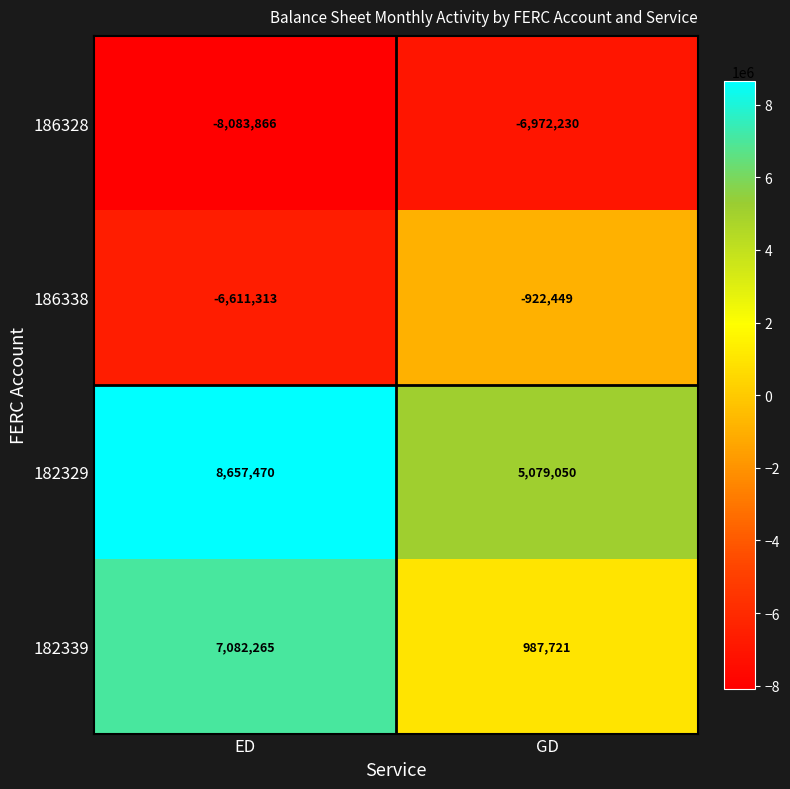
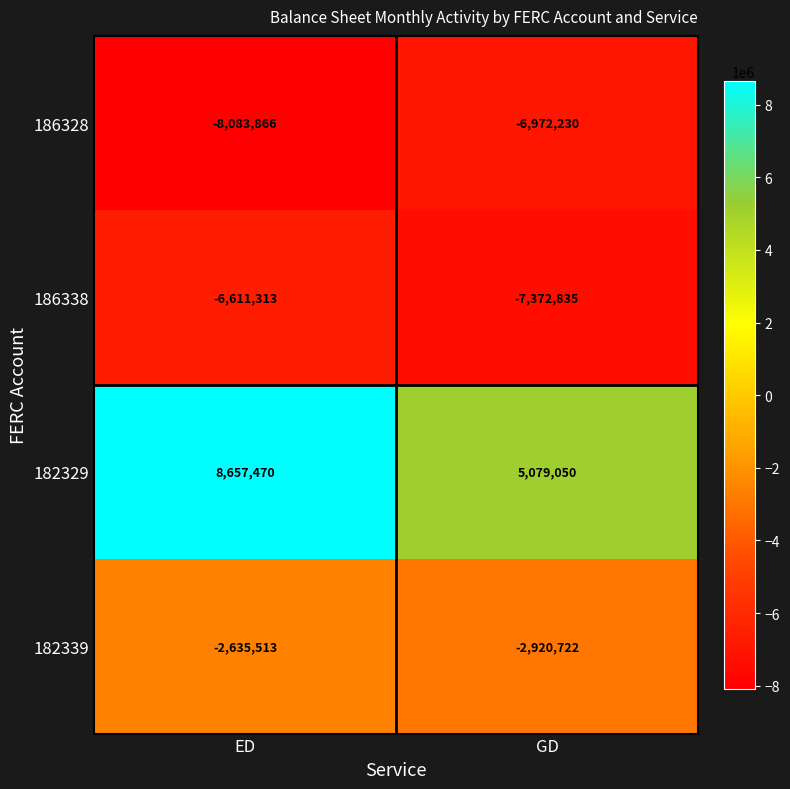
186338, GD: -922,449 -> -7,372,835
182339, ED: 7,082,265 -> -2,635,513
182339, GD: 987,721 -> -2,920,722
